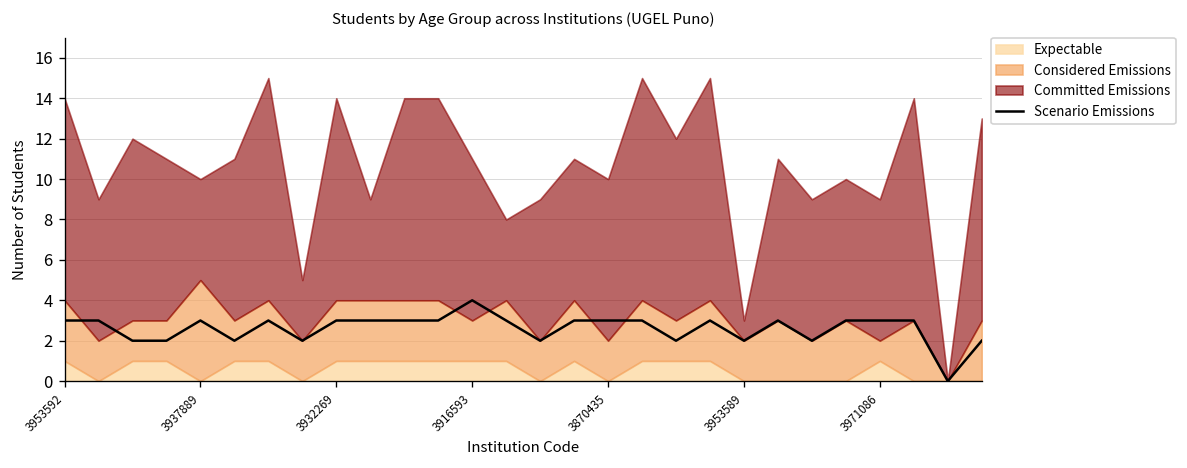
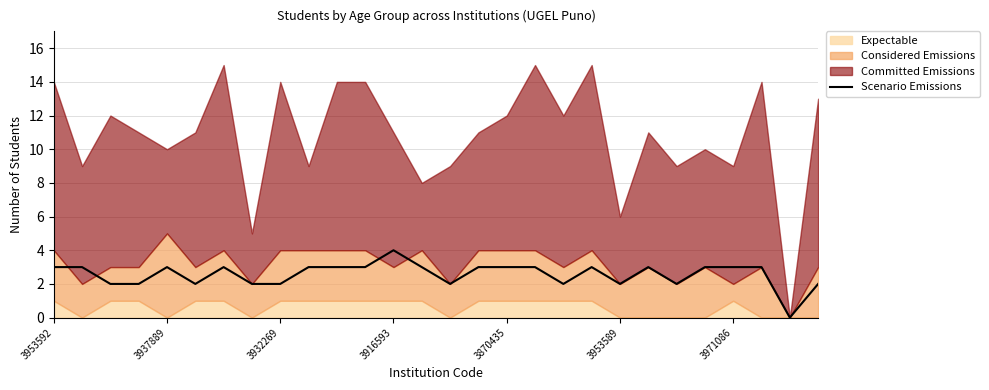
Scenario Emissions, 3932269: 3 -> 2
Expectable, 3870435: 0 -> 1
Considered Emissions, 3870435: 2 -> 3
Committed Emissions, 3953589: 1 -> 4
